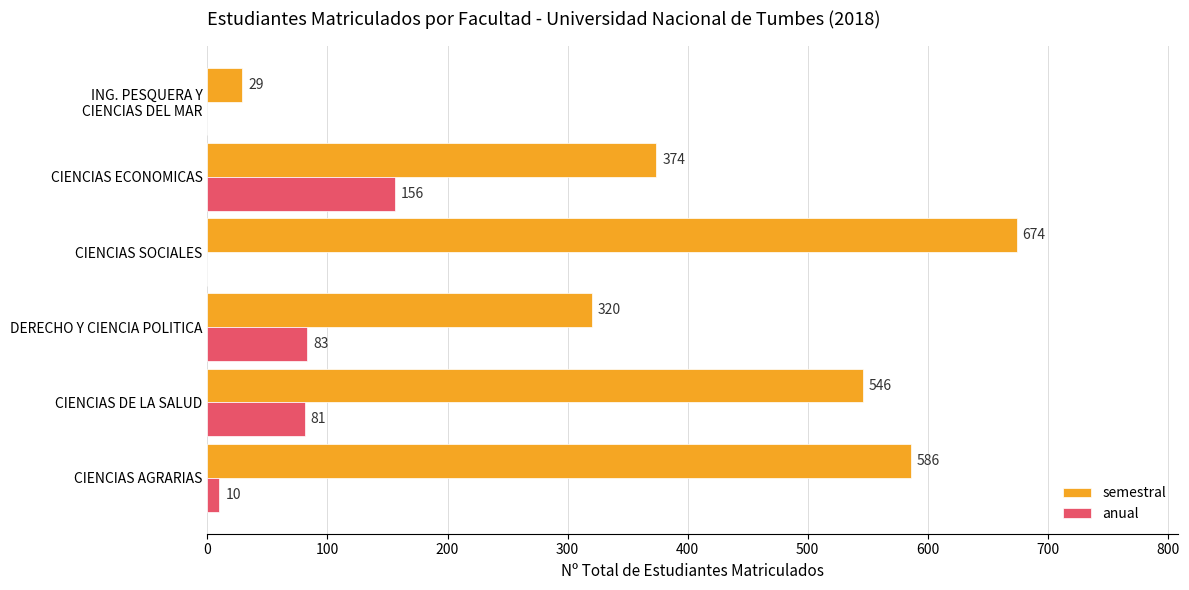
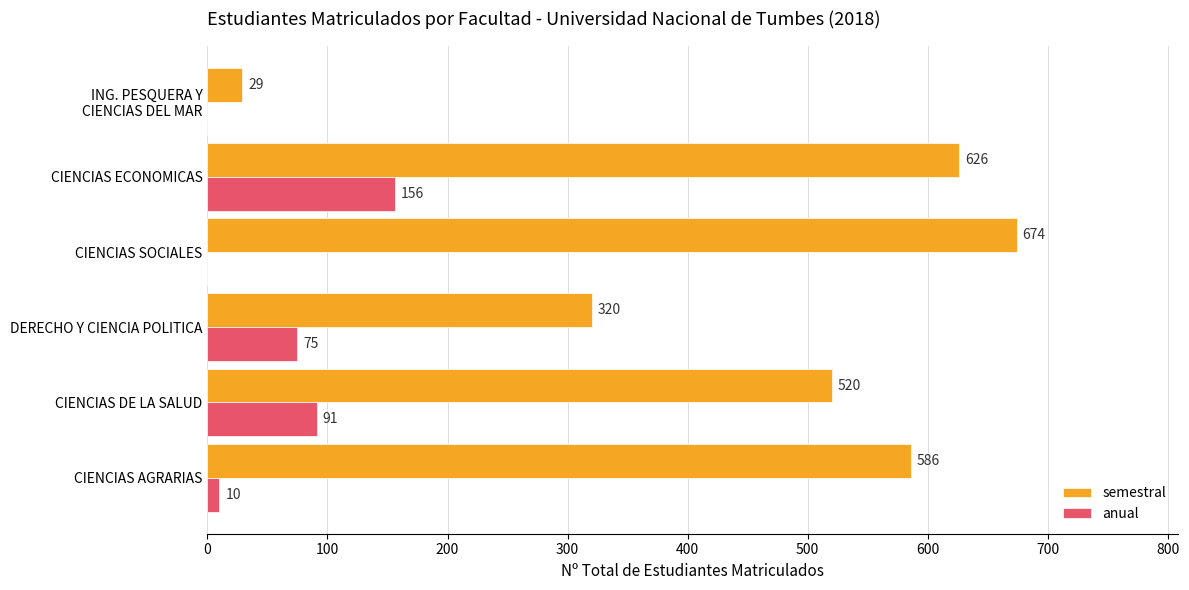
semestral, CIENCIAS ECONOMICAS: 374 -> 626
anual, DERECHO Y CIENCIA POLITICA: 83 -> 75
semestral, CIENCIAS DE LA SALUD: 546 -> 520
anual, CIENCIAS DE LA SALUD: 81 -> 91
